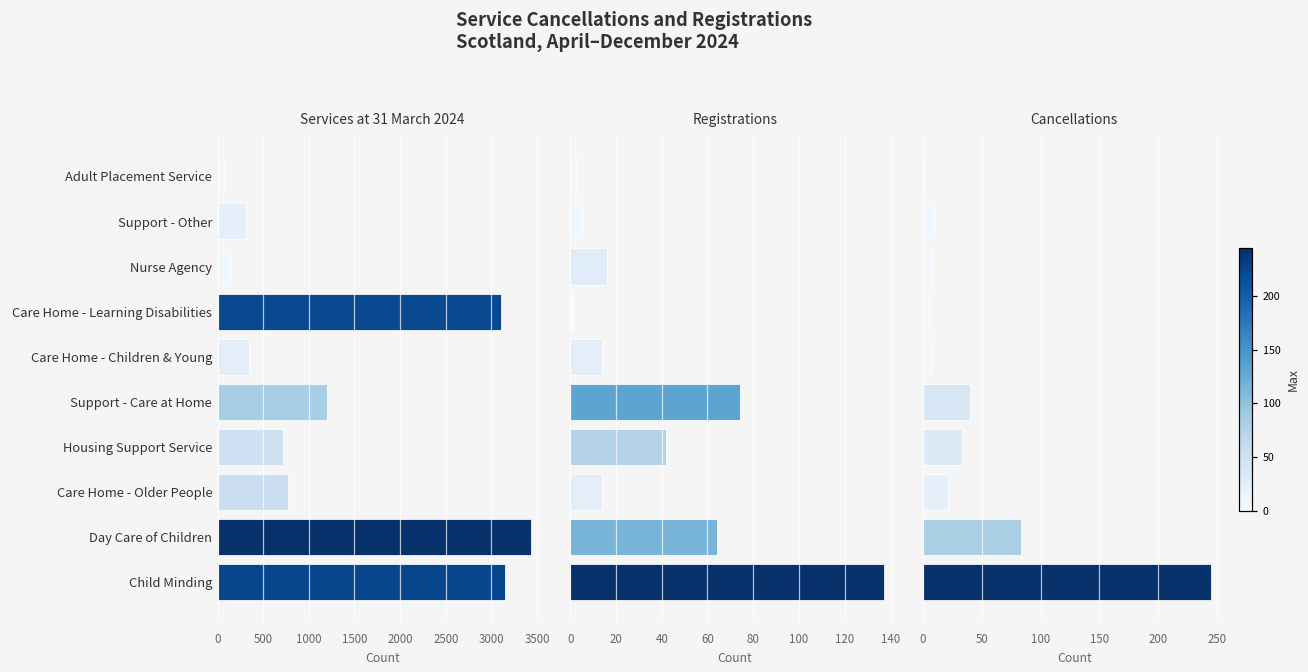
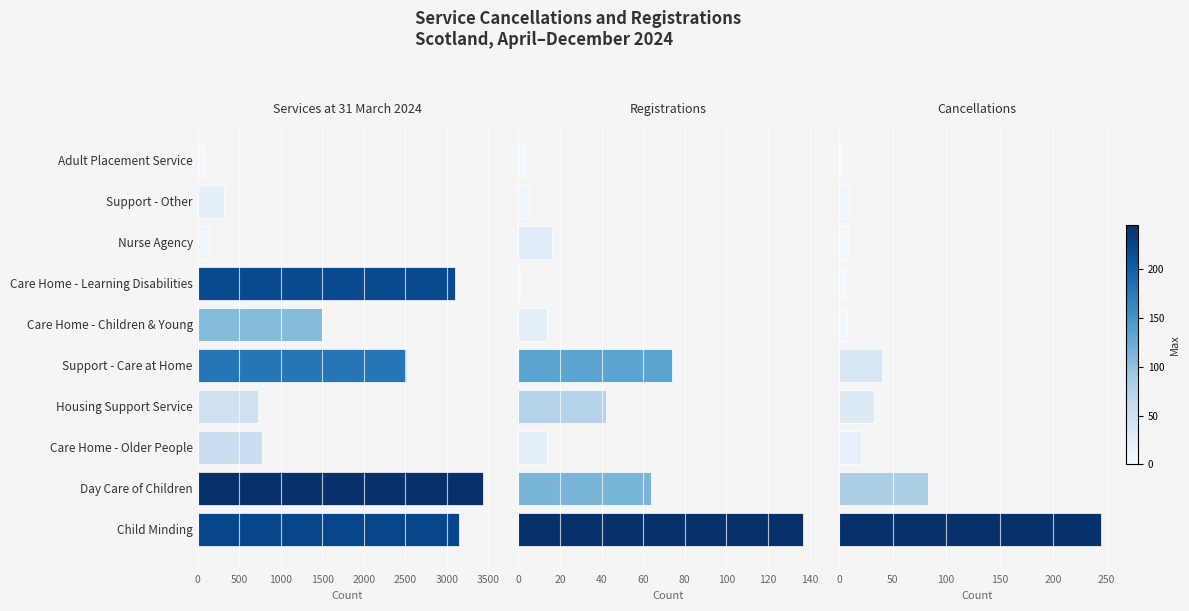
Services at 31 March 2024, Care Home - Children & Young: 400 -> 1500
Services at 31 March 2024, Support - Care at Home: 1200 -> 2500
